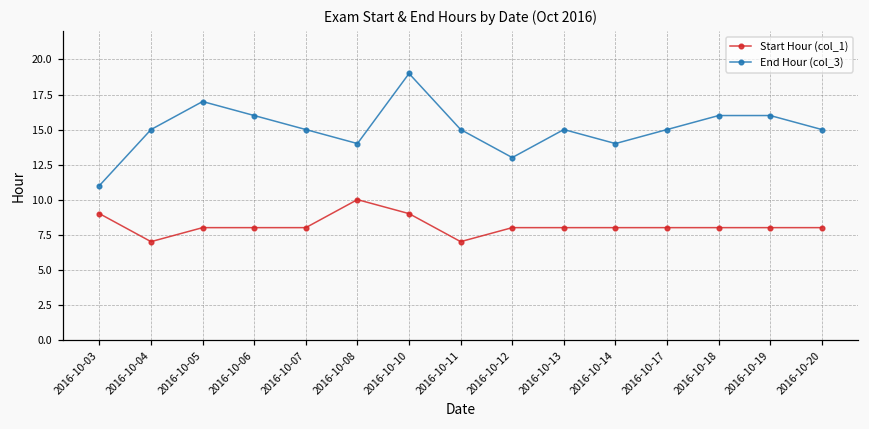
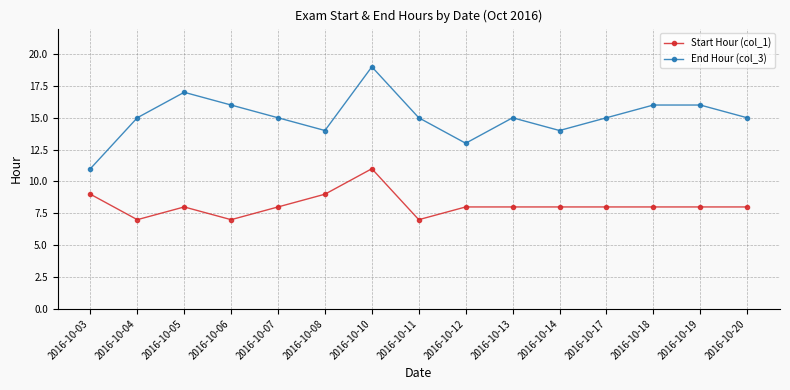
Start Hour (col_1), 2016-10-06: 8 -> 7
Start Hour (col_1), 2016-10-08: 10 -> 9
Start Hour (col_1), 2016-10-10: 9 -> 11
